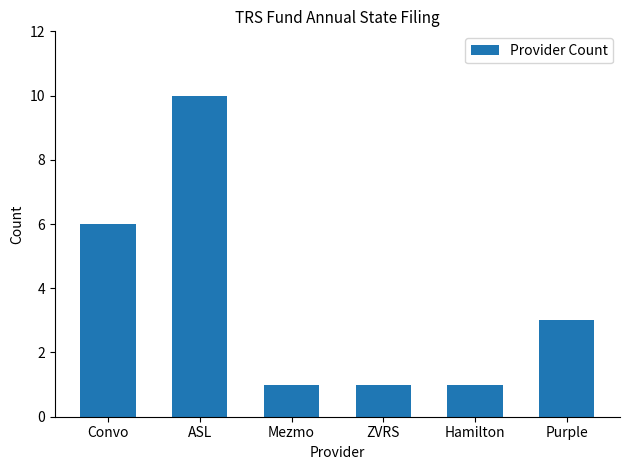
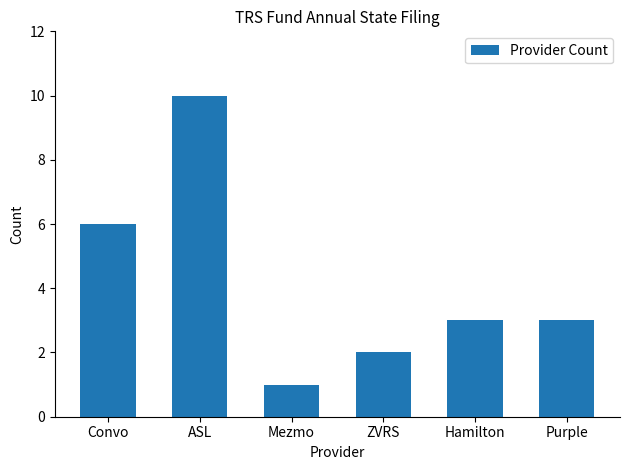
ZVRS: 1 -> 2
Hamilton: 1 -> 3
